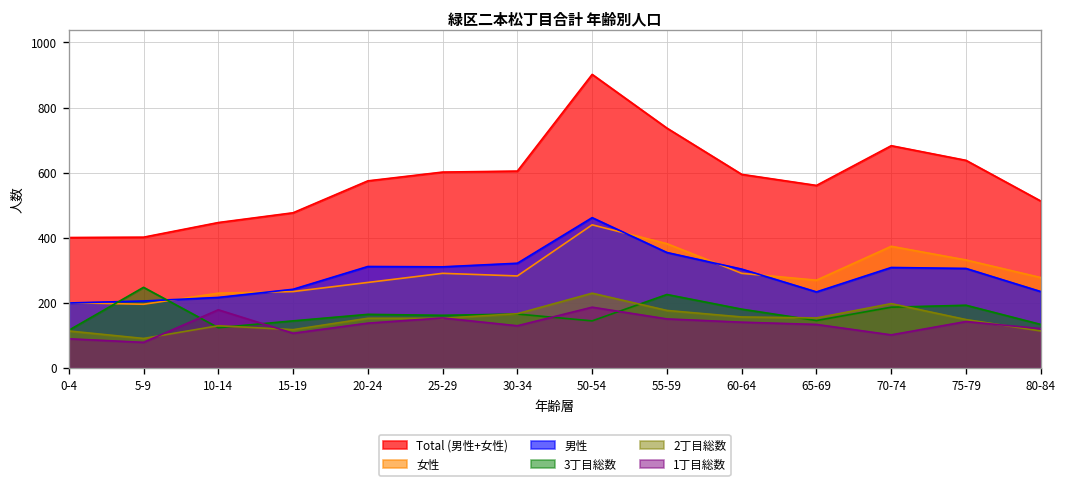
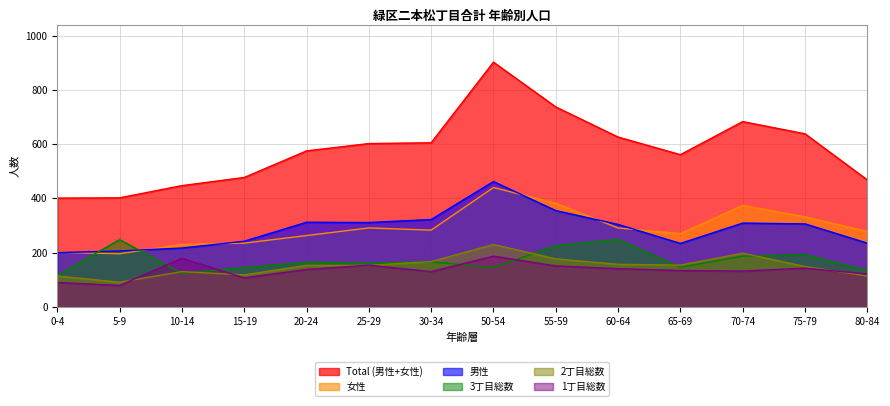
Total (男性+女性), 60-64: 600 -> 630
3丁目総数, 60-64: 180 -> 250
1丁目総数, 70-74: 100 -> 130
Total (男性+女性), 80-84: 510 -> 470
